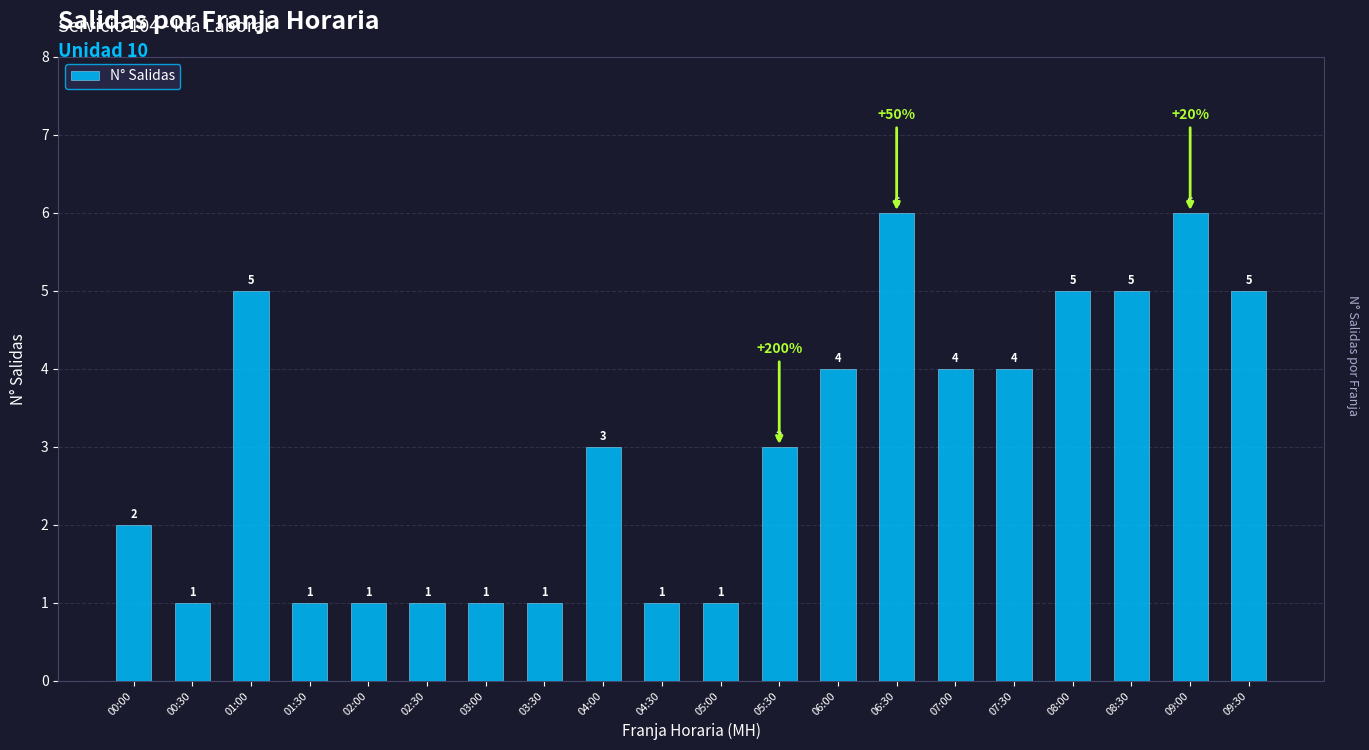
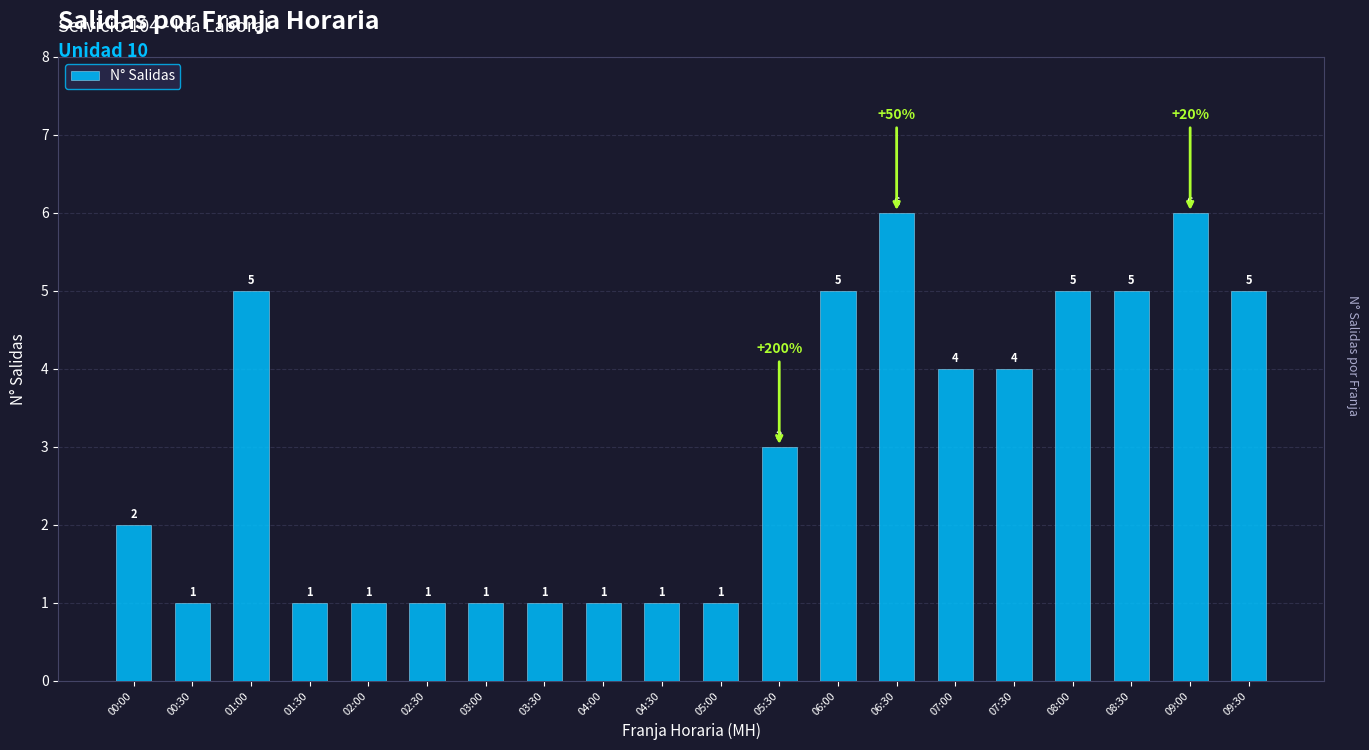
04:00: 3 -> 1
06:00: 4 -> 5
